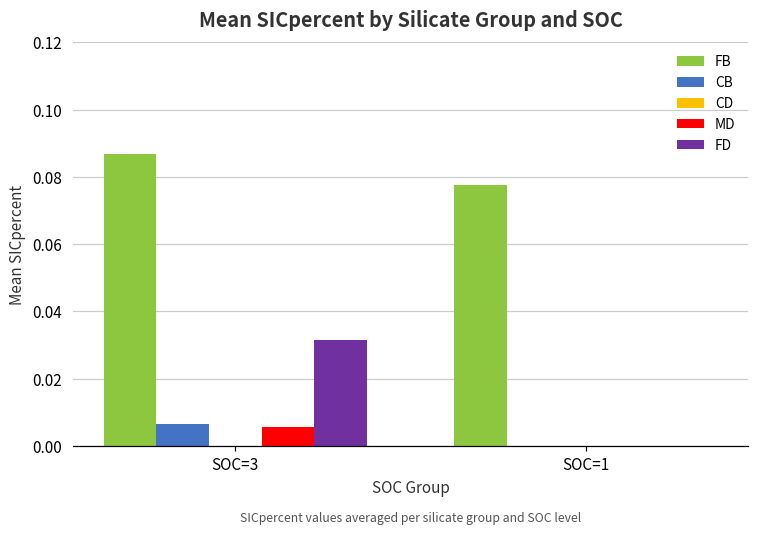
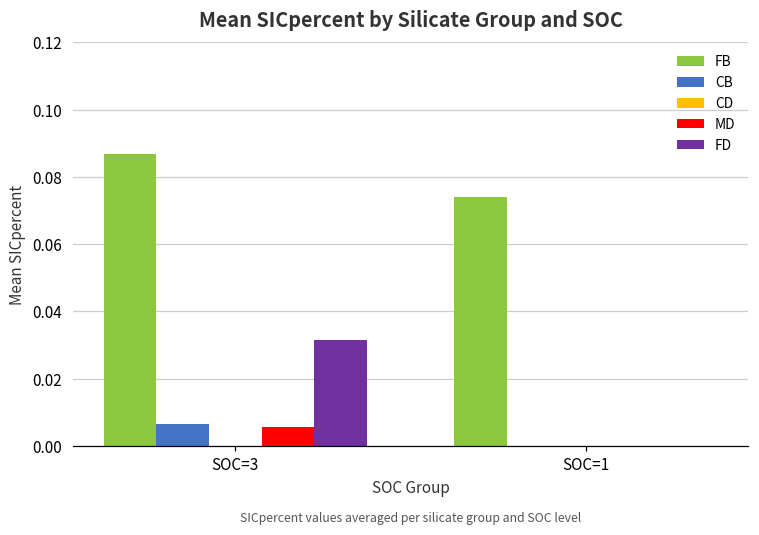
FB, SOC=1: 0.078 -> 0.074
